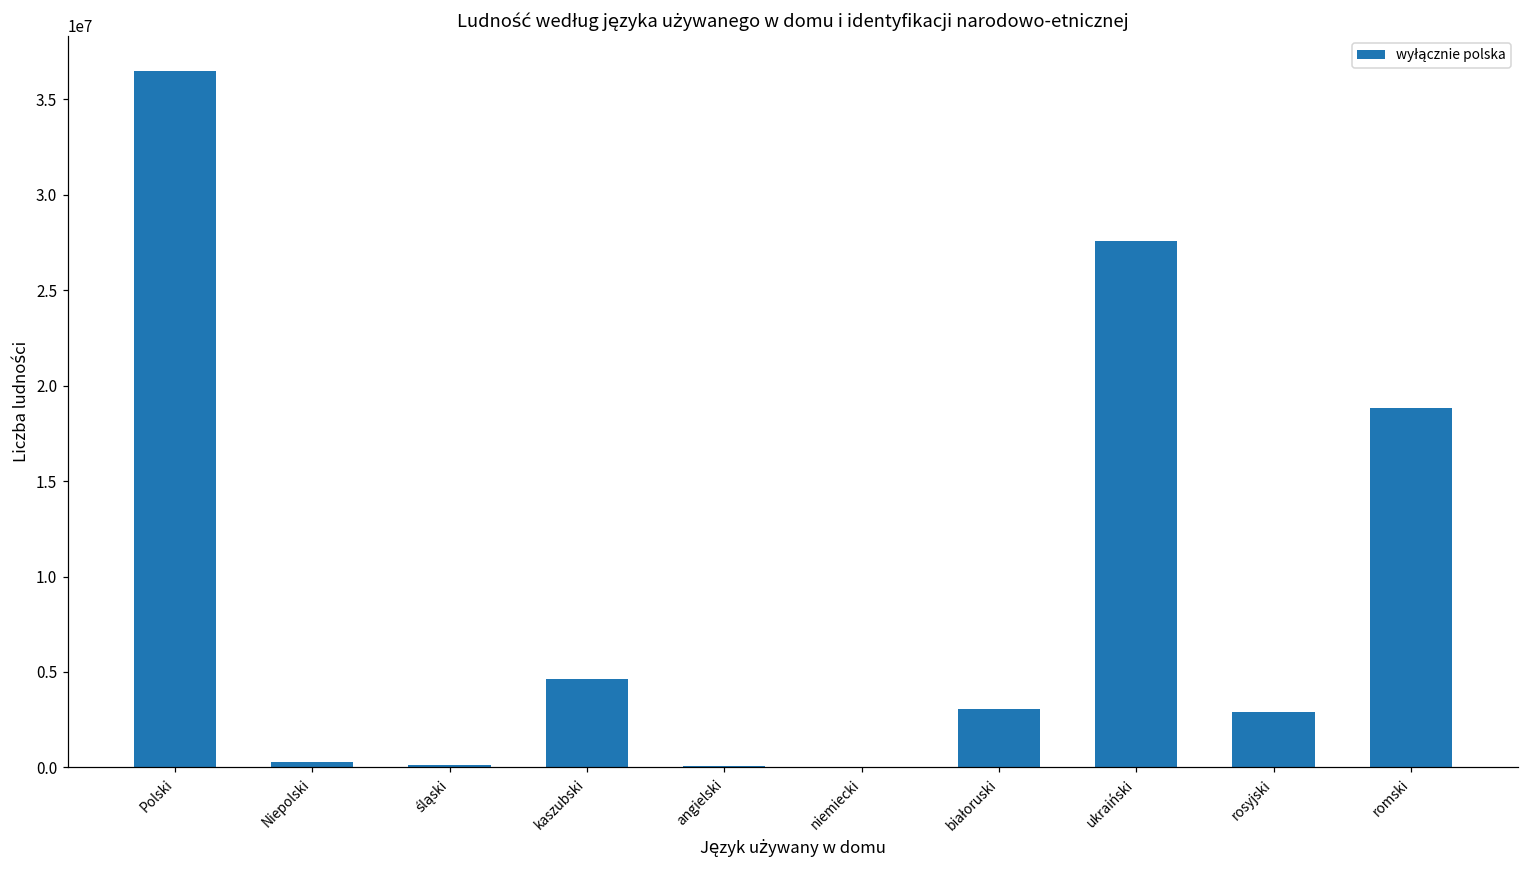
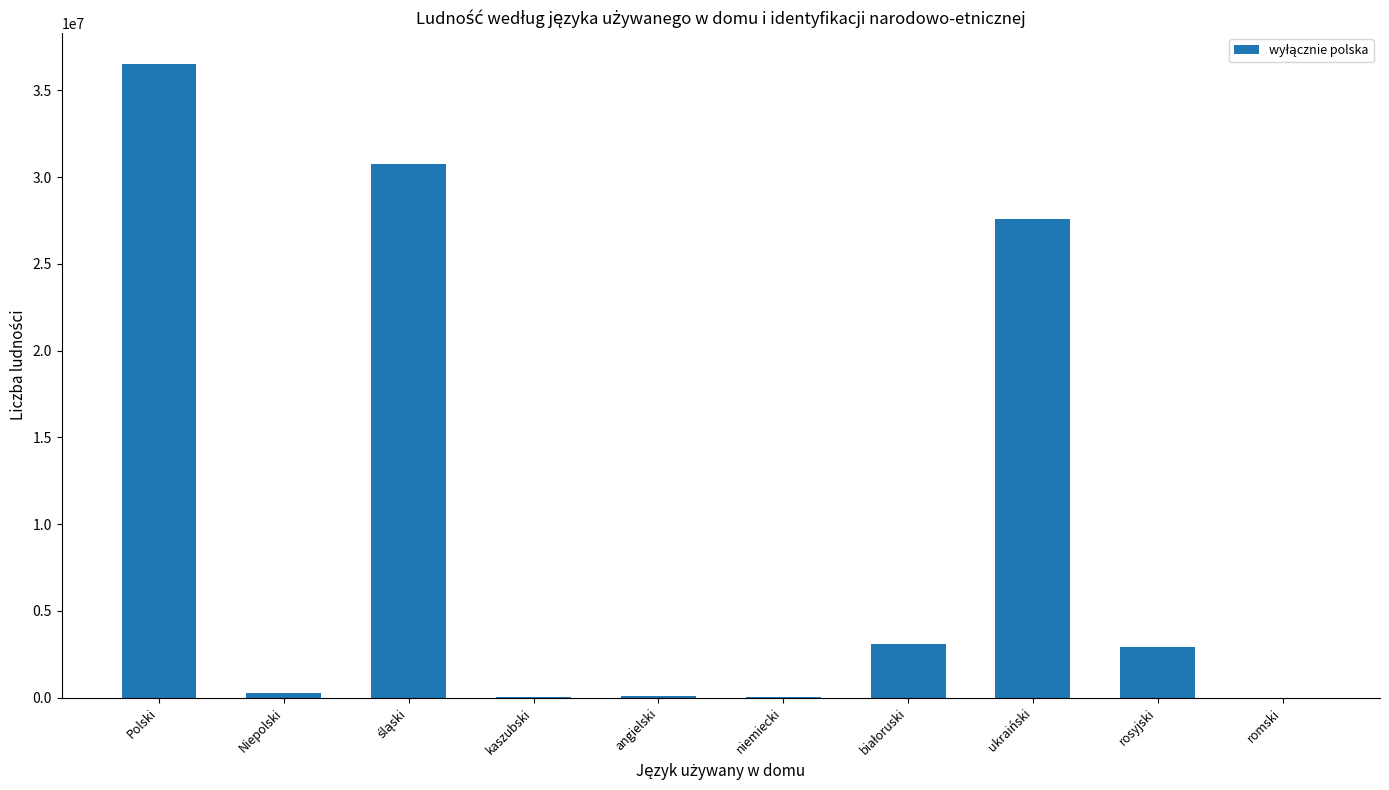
śląski: 100000 -> 30800000
kaszubski: 4700000 -> 0
romski: 18900000 -> 0
